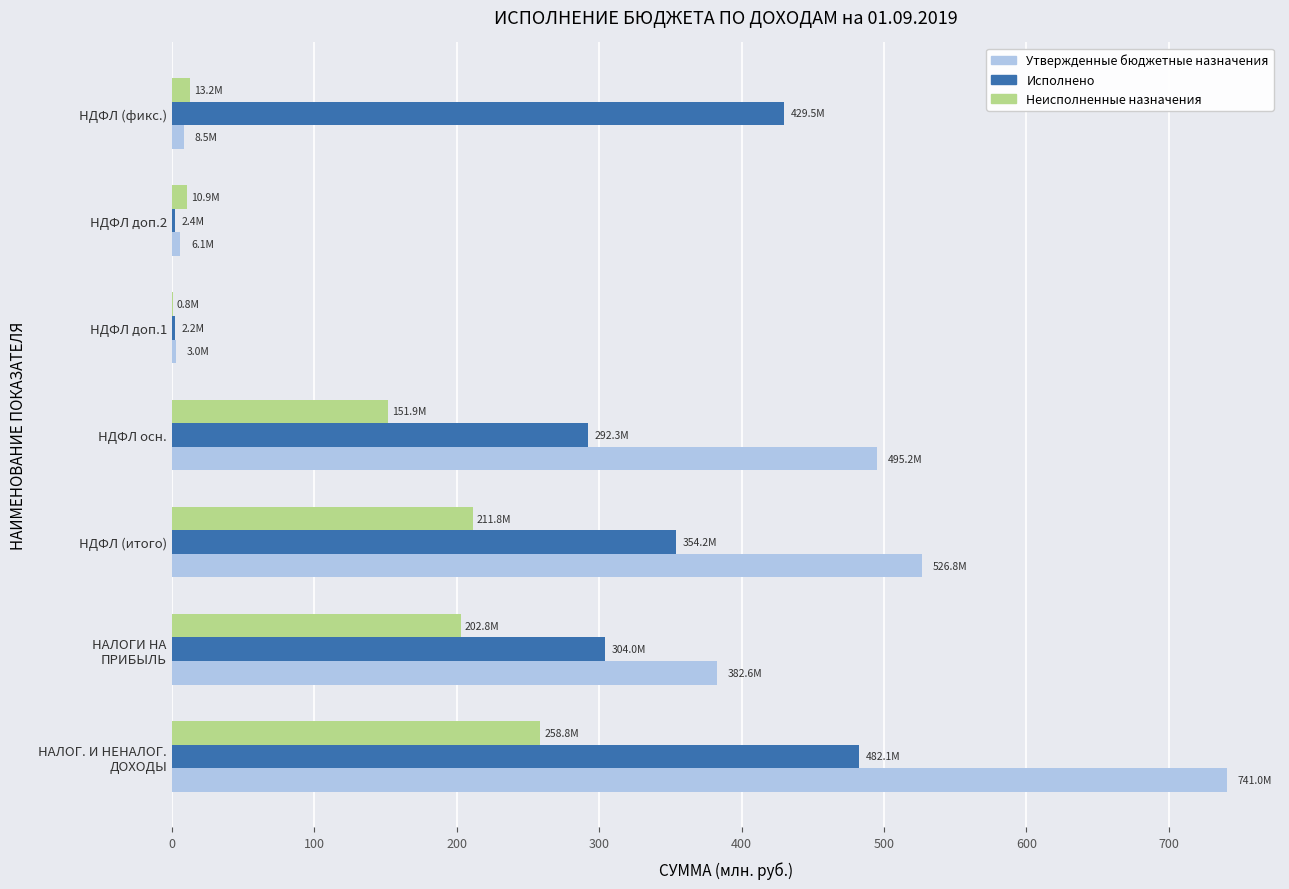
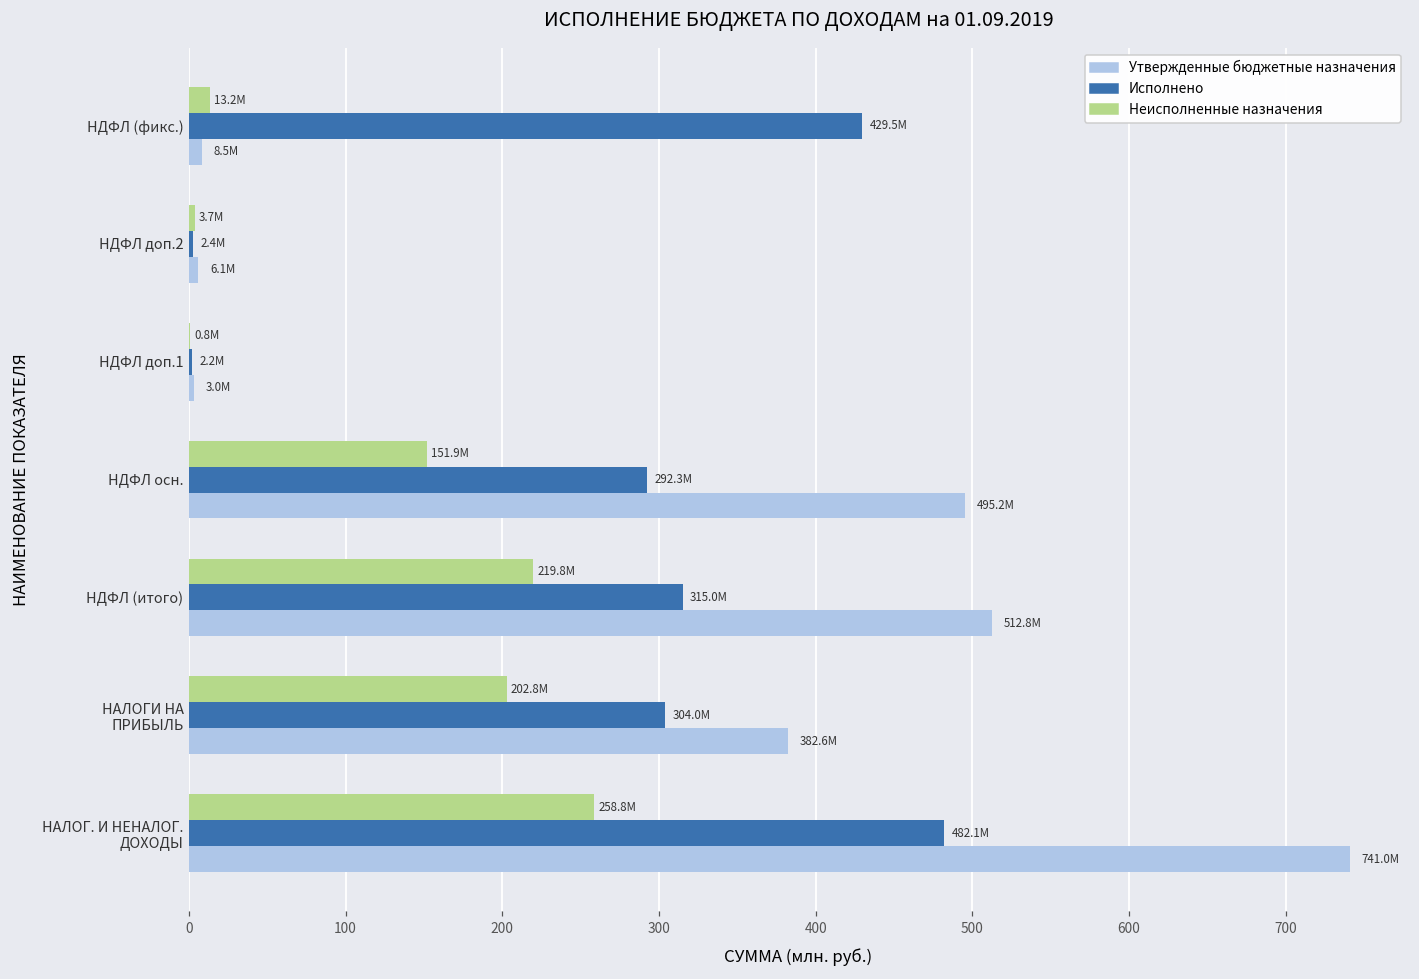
Неисполненные назначения, НДФЛ доп.2: 10.9M -> 3.7M
Неисполненные назначения, НДФЛ (итого): 211.8M -> 219.8M
Исполнено, НДФЛ (итого): 354.2M -> 315.0M
Утвержденные бюджетные назначения, НДФЛ (итого): 526.8M -> 512.8M
